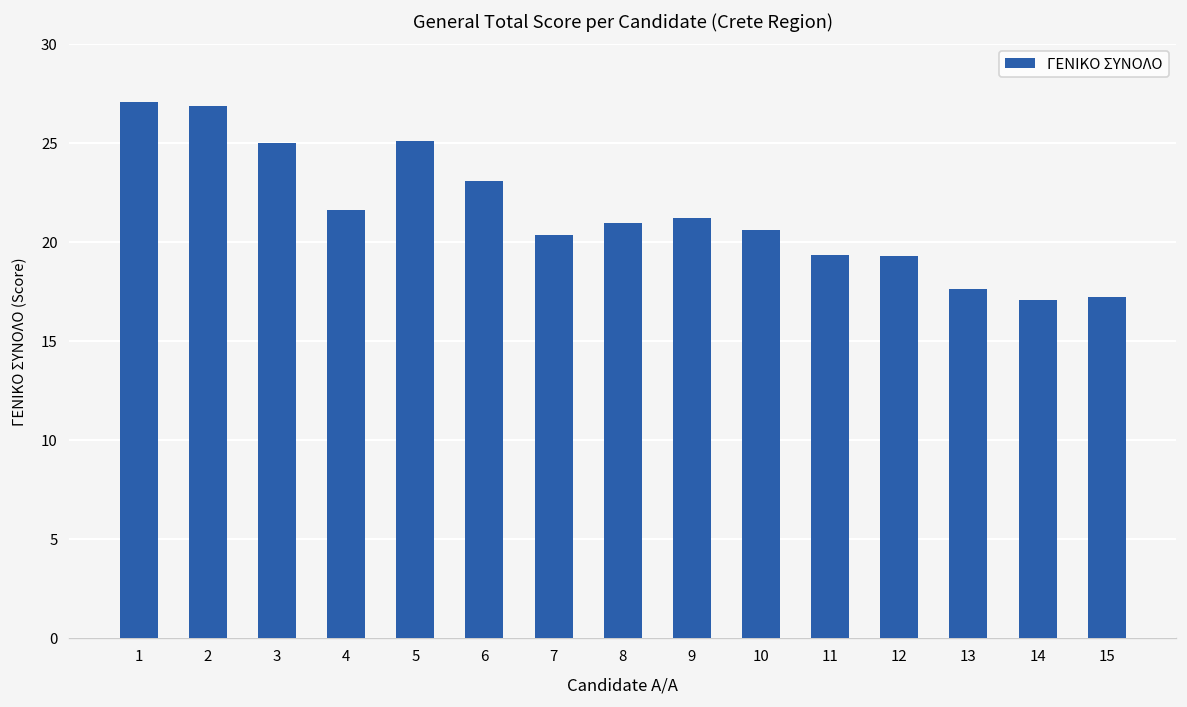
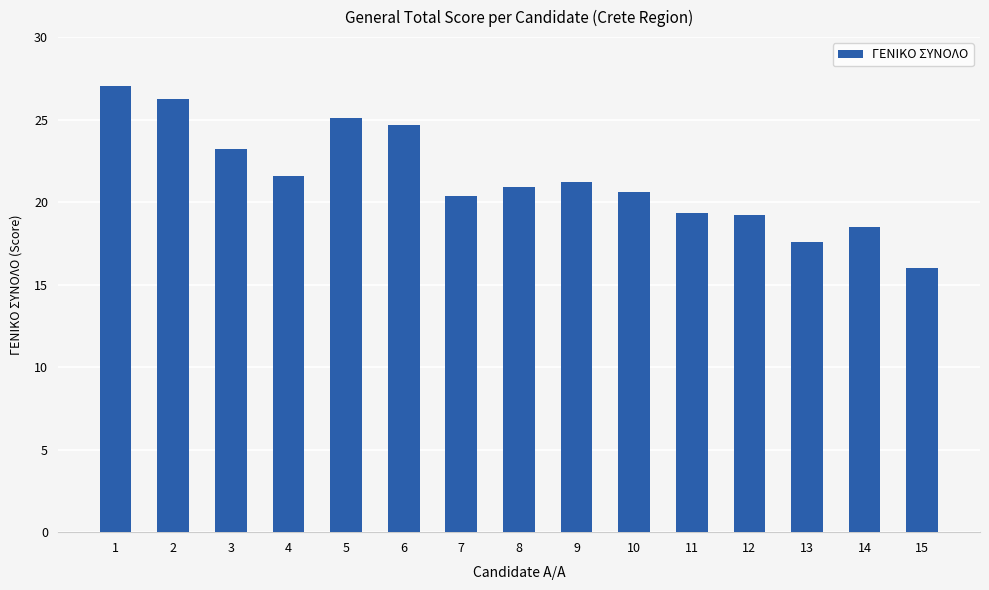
2: 26.8 -> 26.3
3: 25.0 -> 23.2
6: 23.1 -> 24.7
14: 17.0 -> 18.5
15: 17.2 -> 16.0
